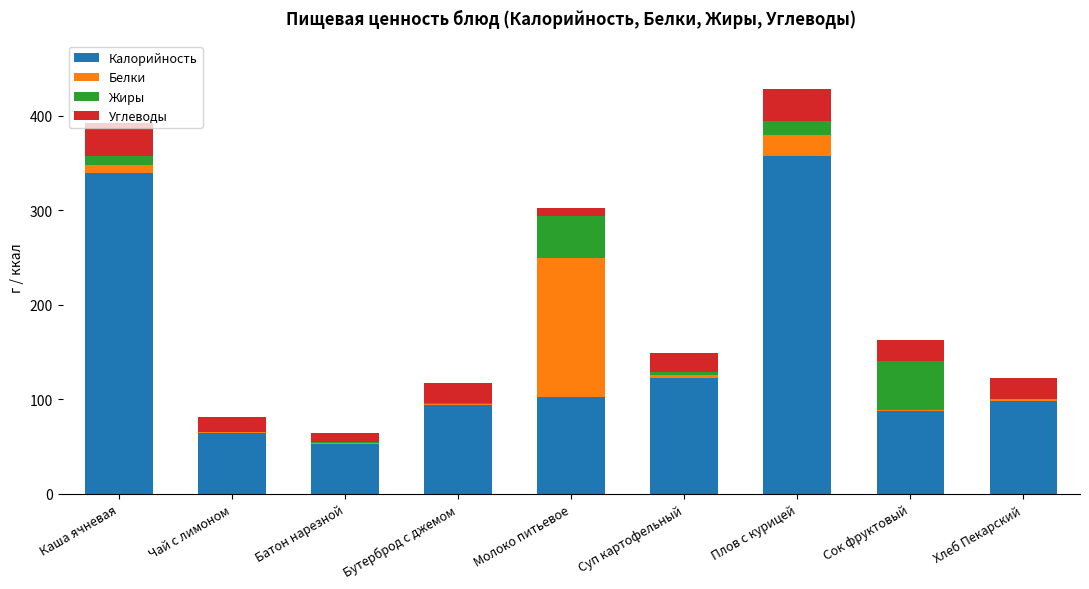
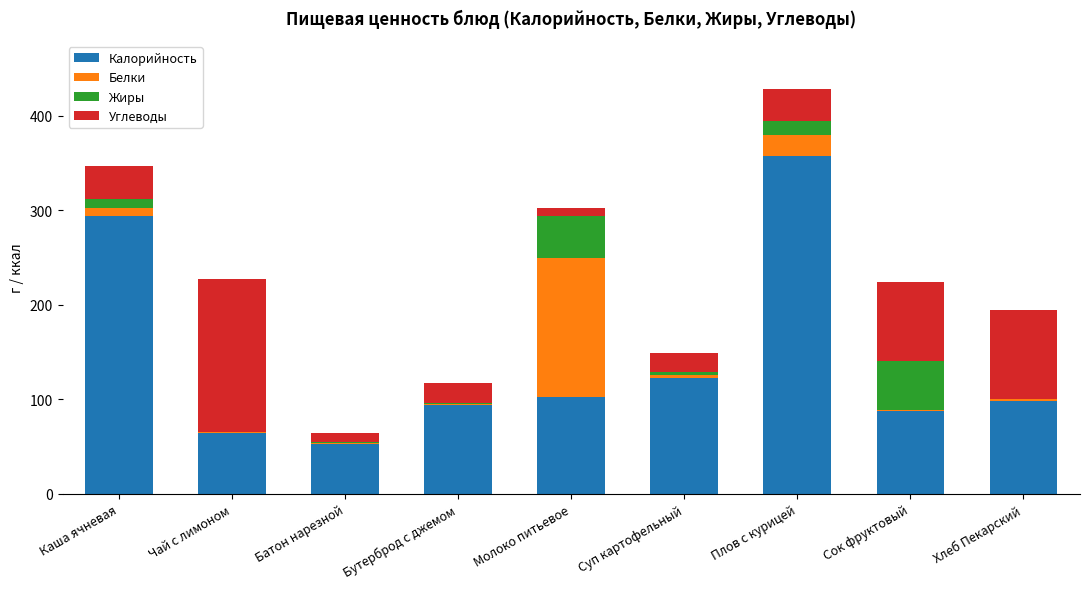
Калорийность, Каша ячневая: 340 -> 290
Углеводы, Чай с лимоном: 20 -> 160
Углеводы, Сок фруктовый: 20 -> 80
Углеводы, Хлеб Пекарский: 20 -> 90
